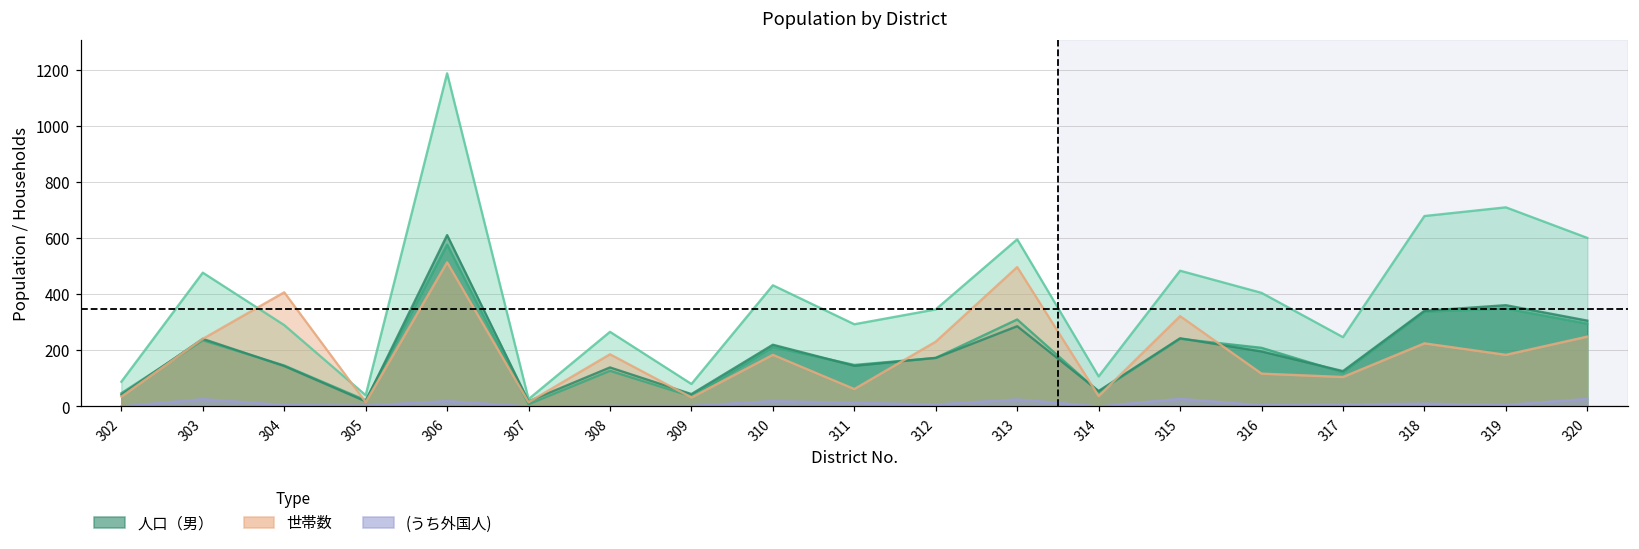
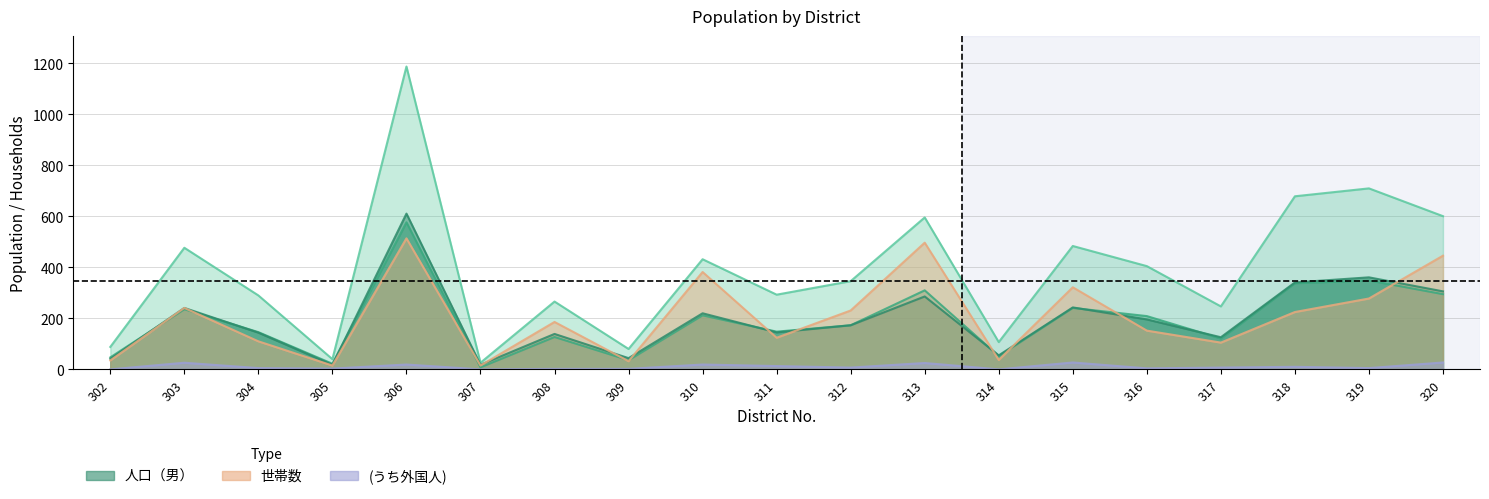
世帯数, 304: 410 -> 110
世帯数, 310: 180 -> 380
世帯数, 311: 60 -> 120
世帯数, 316: 120 -> 150
世帯数, 319: 180 -> 280
世帯数, 320: 250 -> 450
